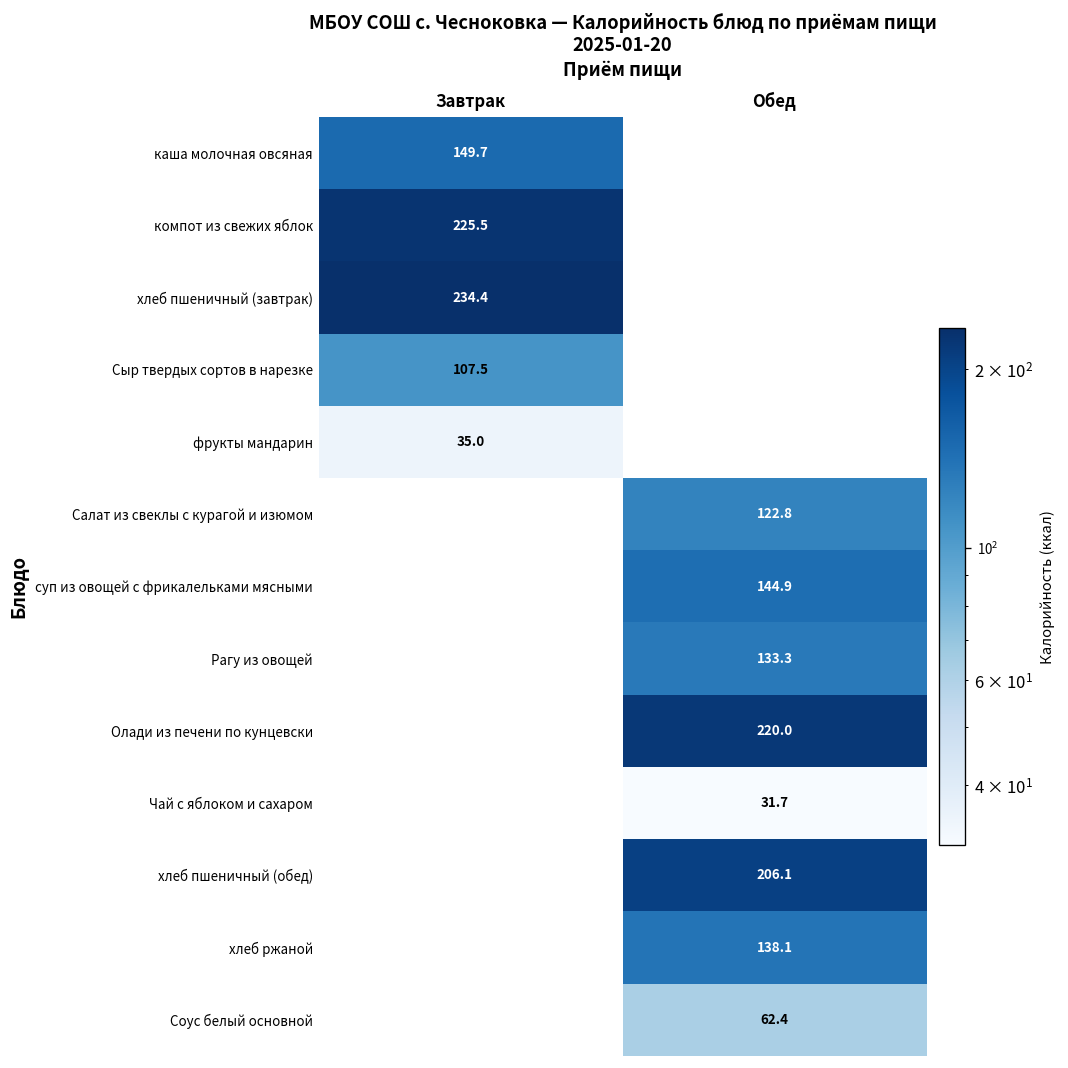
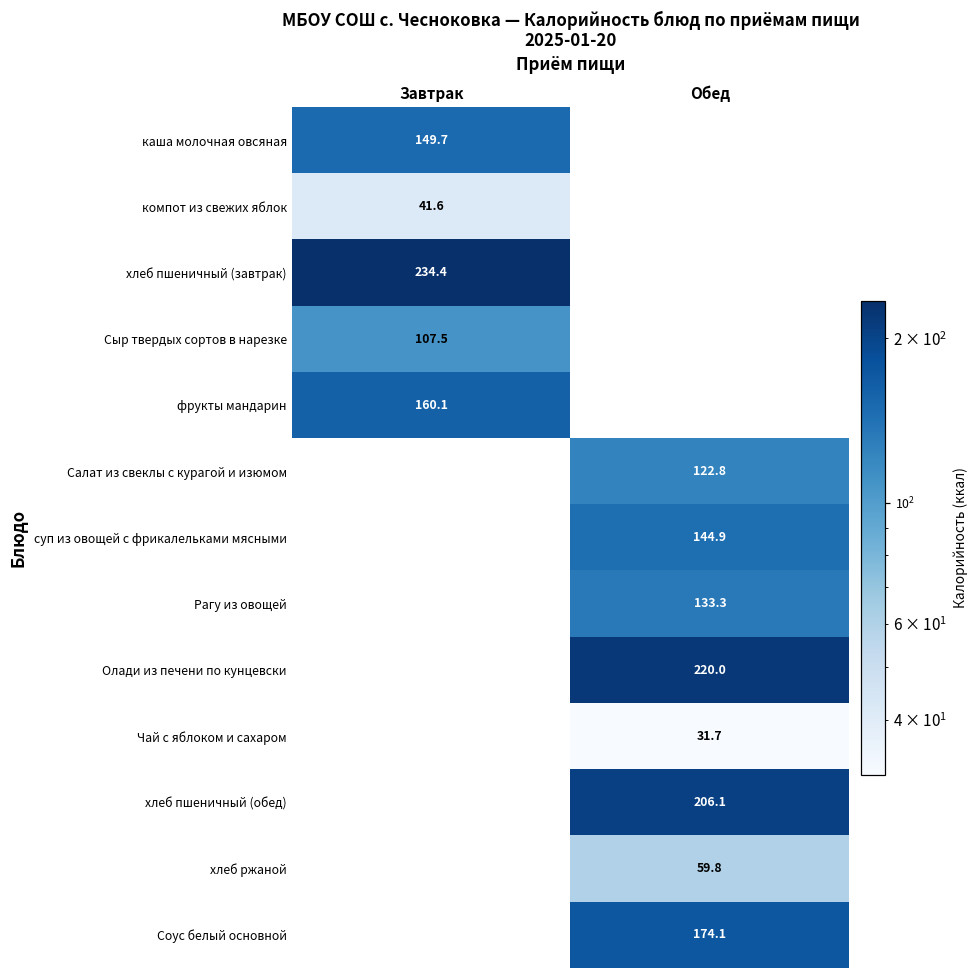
компот из свежих яблок, Завтрак: 225.5 -> 41.6
фрукты мандарин, Завтрак: 35.0 -> 160.1
хлеб ржаной, Обед: 138.1 -> 59.8
Соус белый основной, Обед: 62.4 -> 174.1
